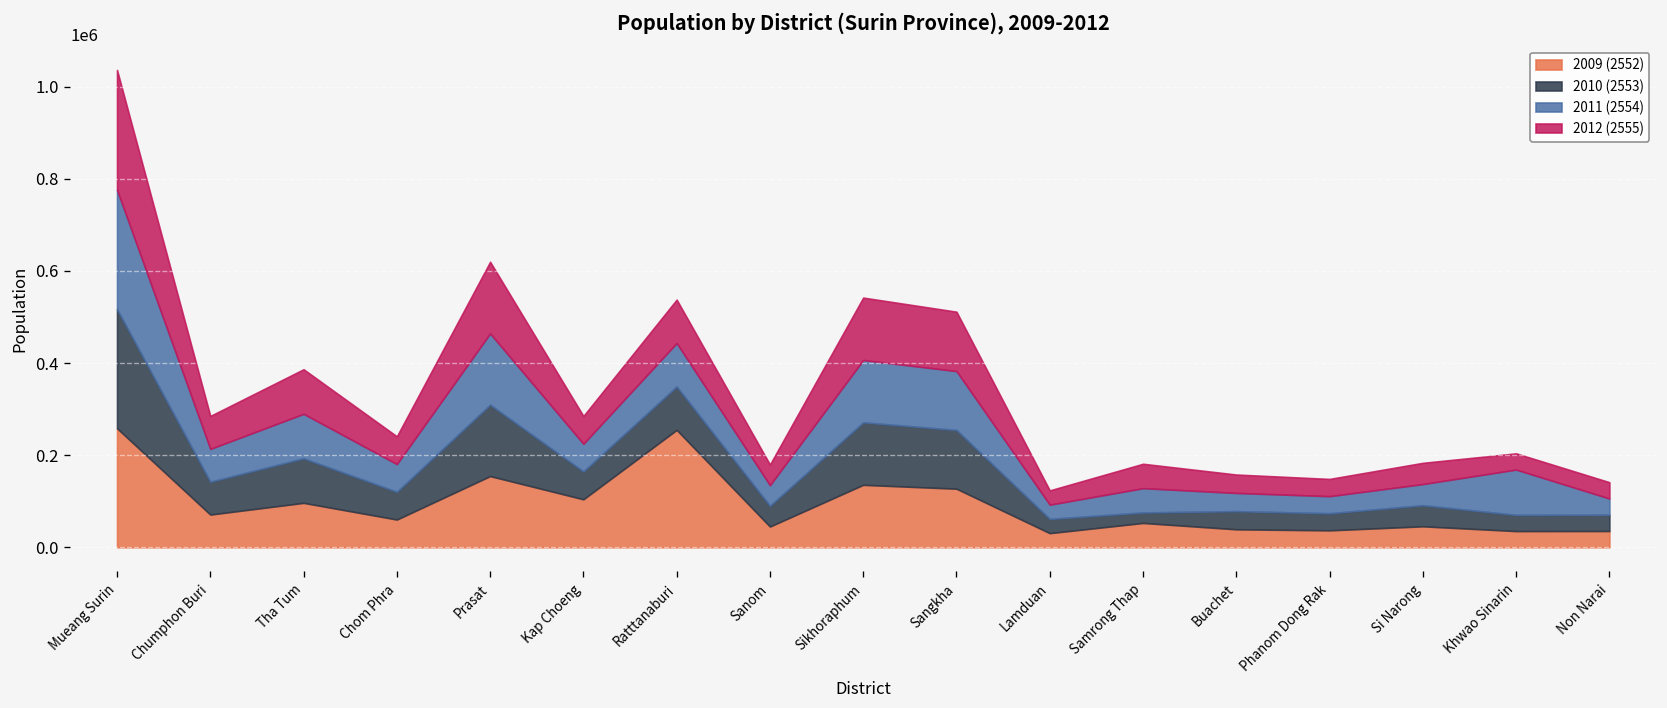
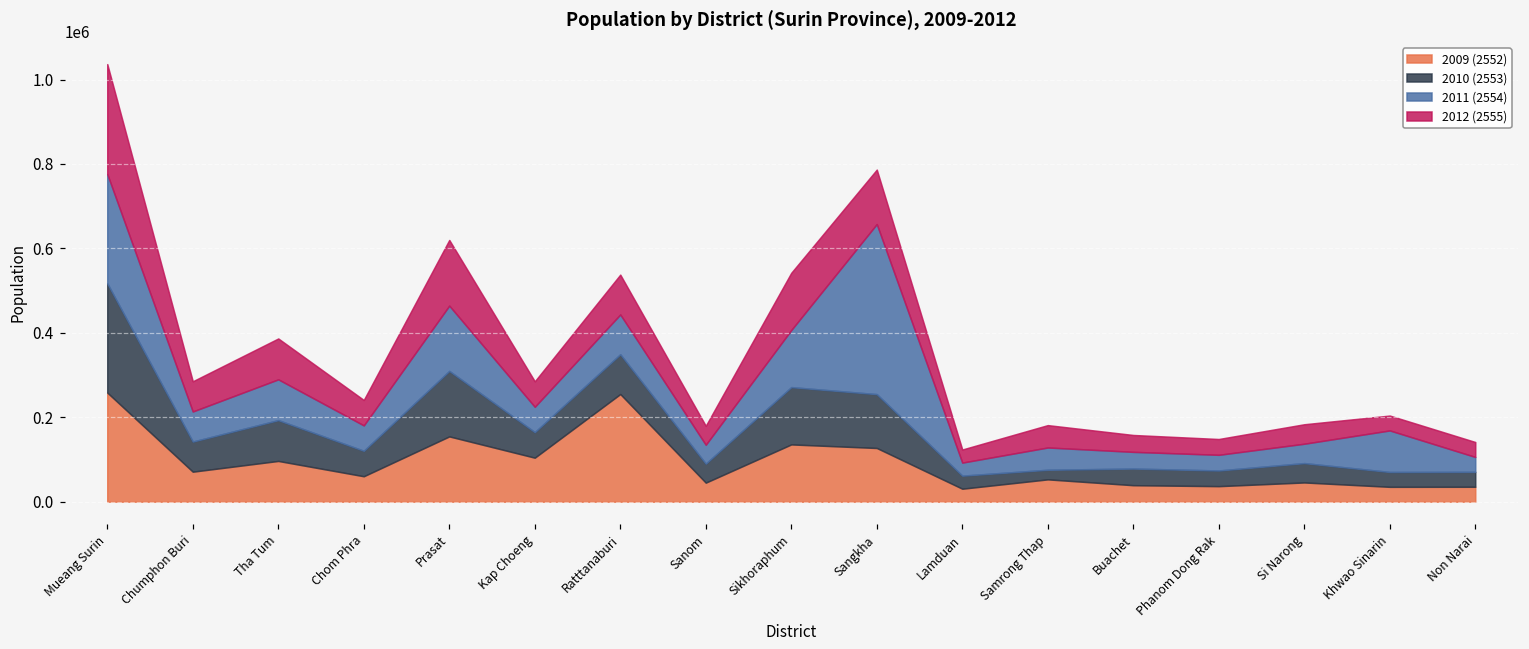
2011 (2554), Sangkha: 130000 -> 400000
